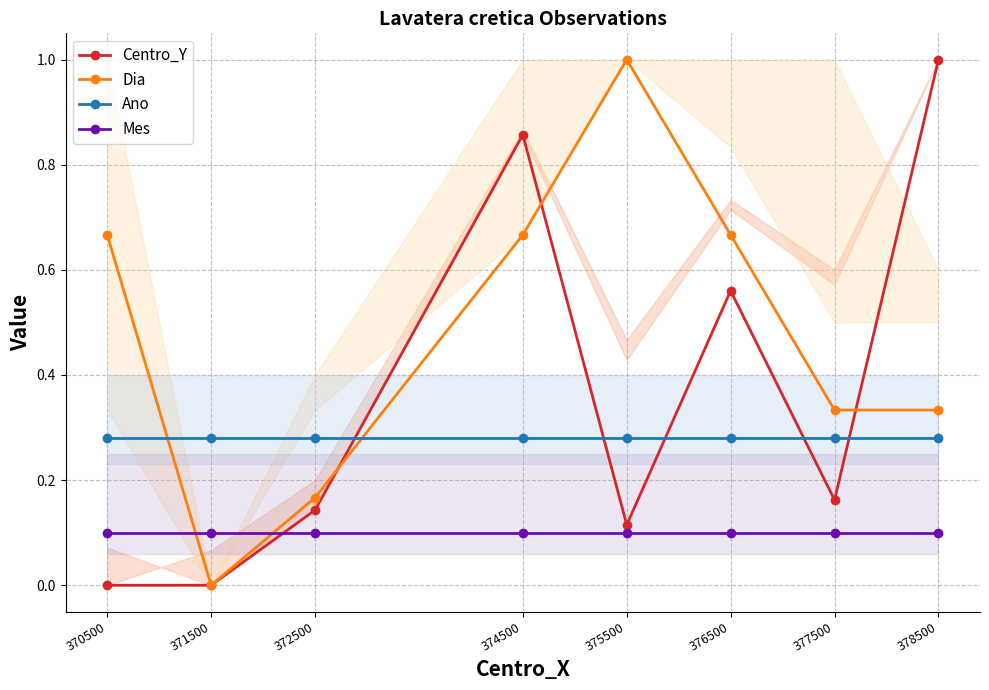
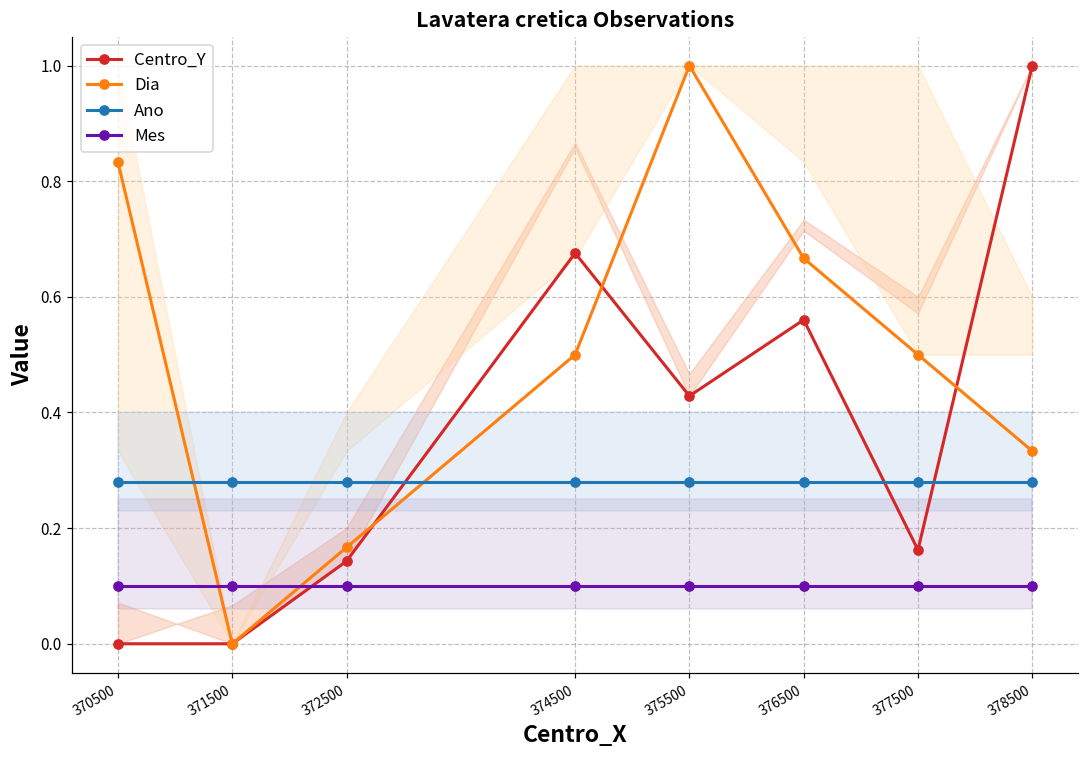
Dia, 370500: 0.67 -> 0.83
Centro_Y, 374500: 0.86 -> 0.68
Dia, 374500: 0.67 -> 0.50
Centro_Y, 375500: 0.11 -> 0.43
Dia, 377500: 0.33 -> 0.50
